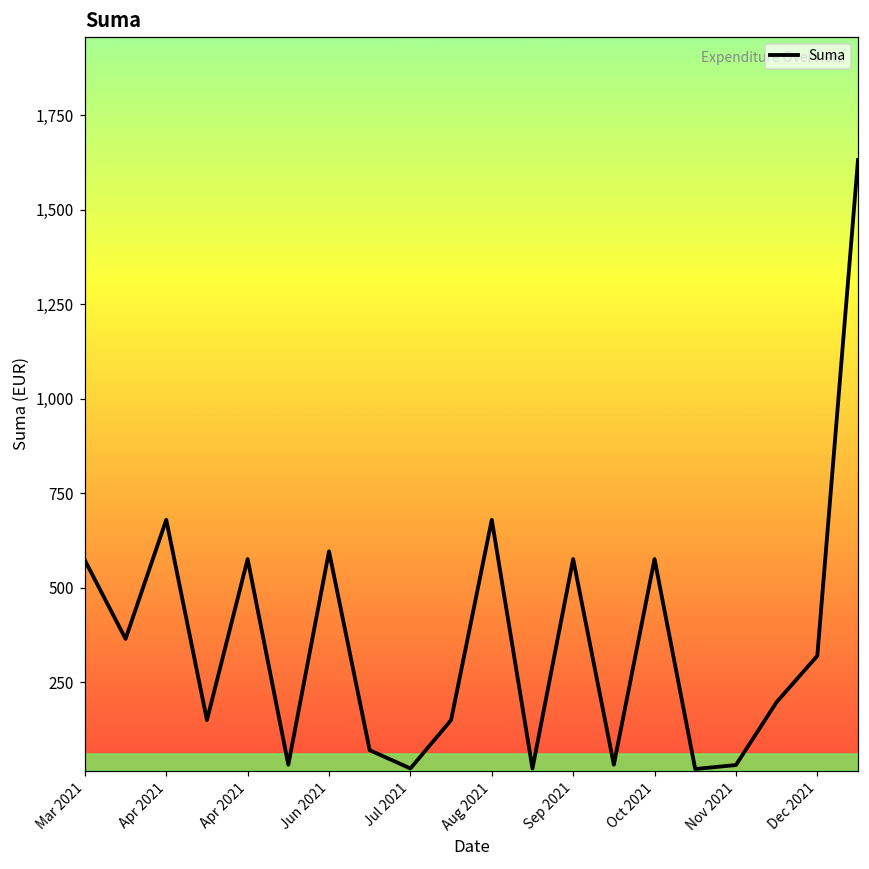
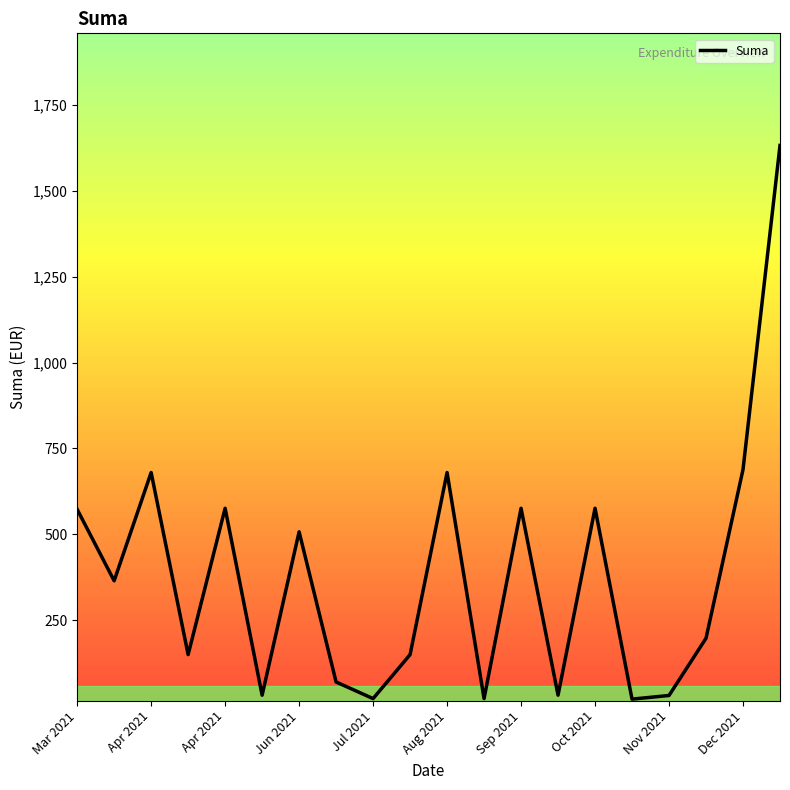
Jun 2021: 600 -> 510
Dec 2021: 320 -> 690
